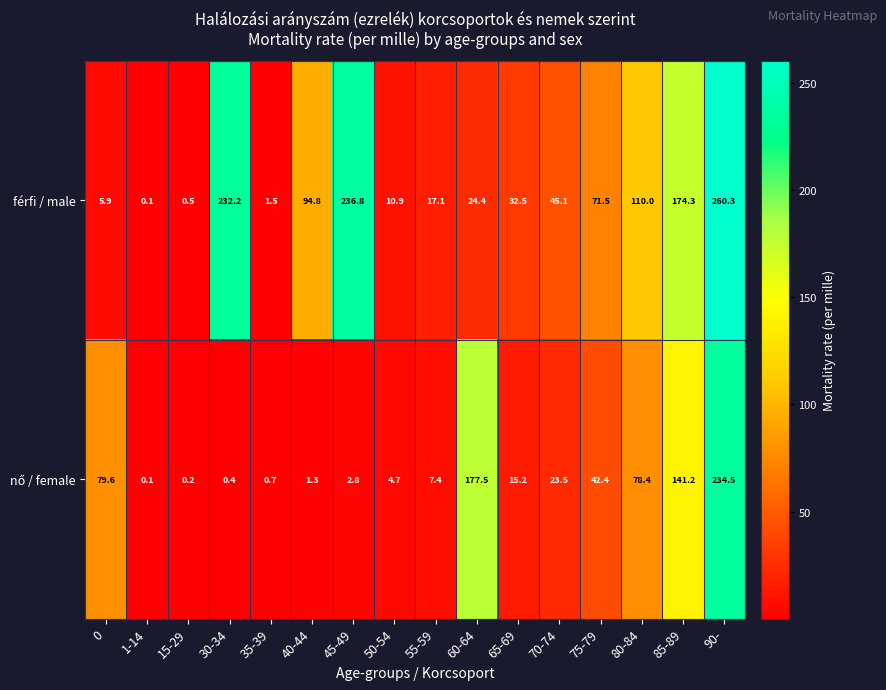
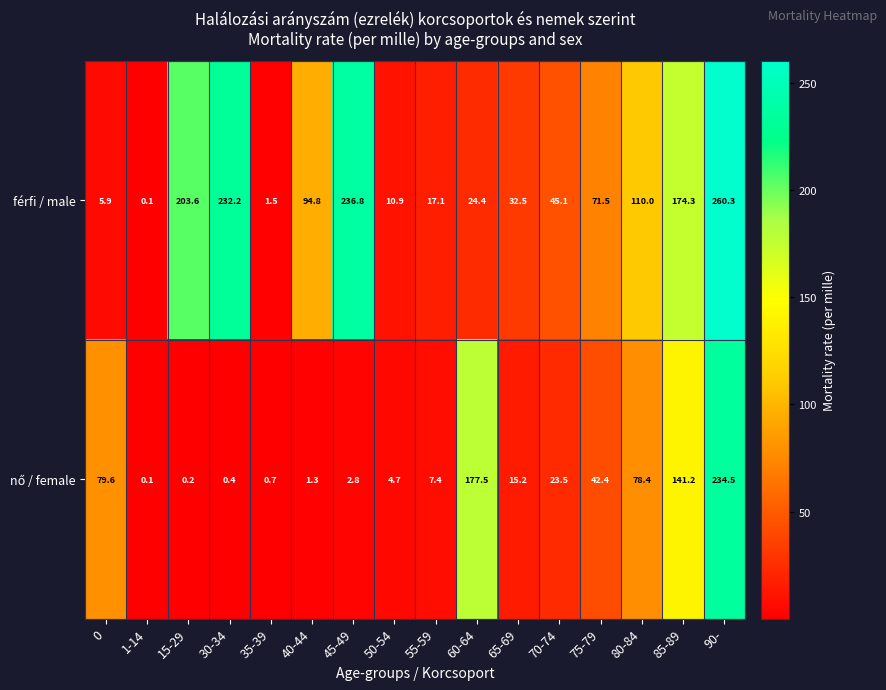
férfi / male, 15-29: 0.5 -> 203.6
